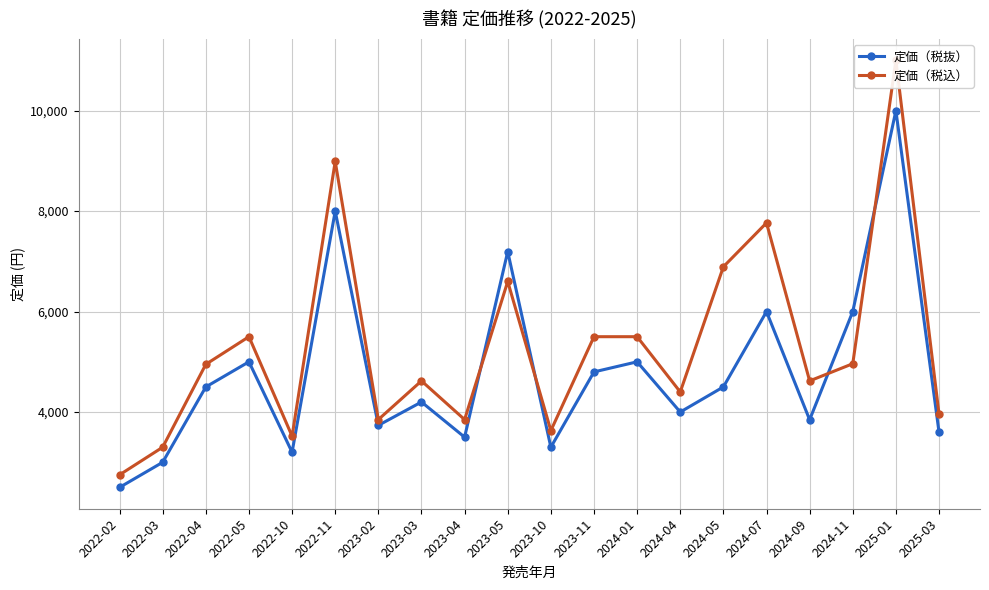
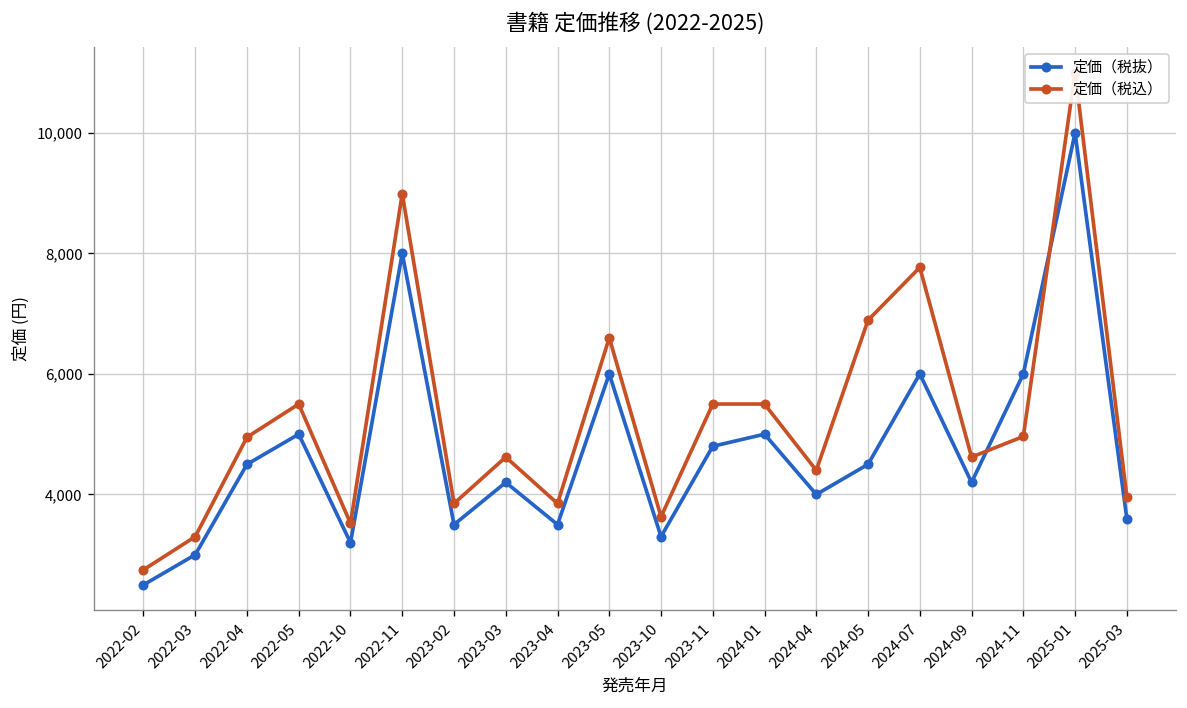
定価（税抜）, 2023-02: 3,700 -> 3,500
定価（税抜）, 2023-05: 7,200 -> 6,000
定価（税抜）, 2024-09: 3,800 -> 4,200
